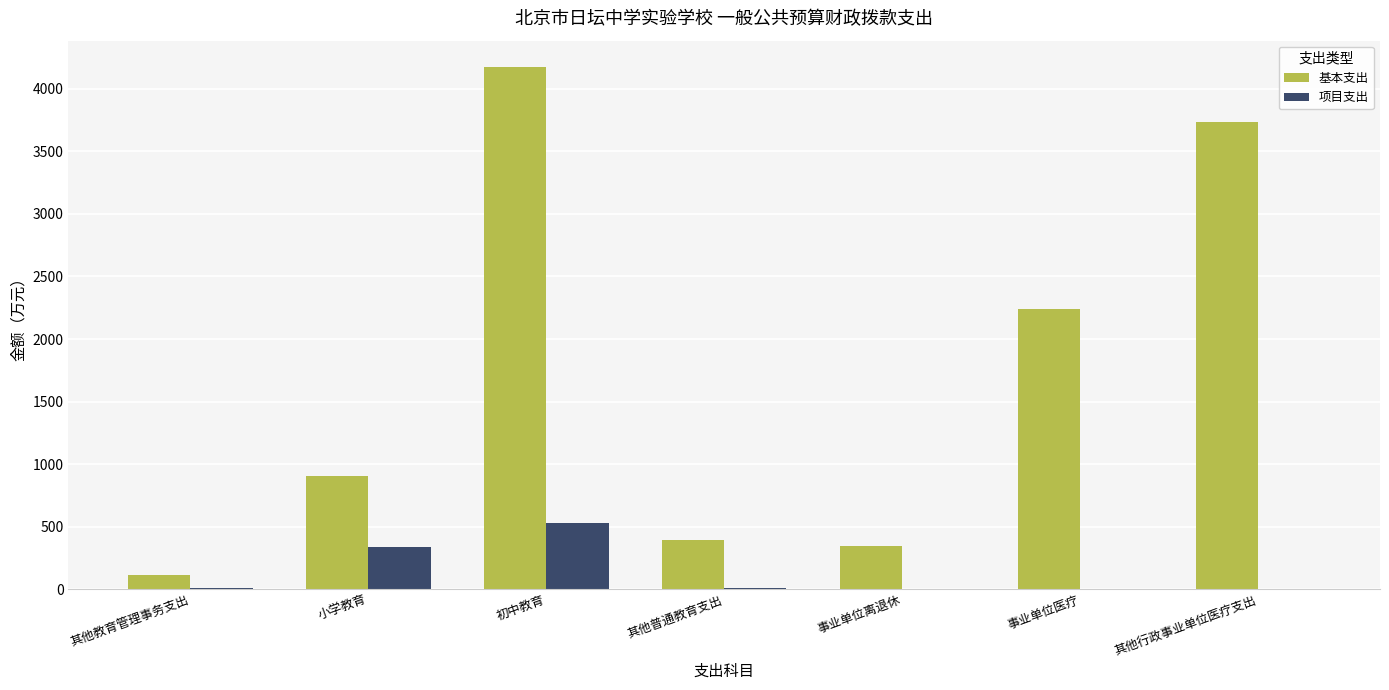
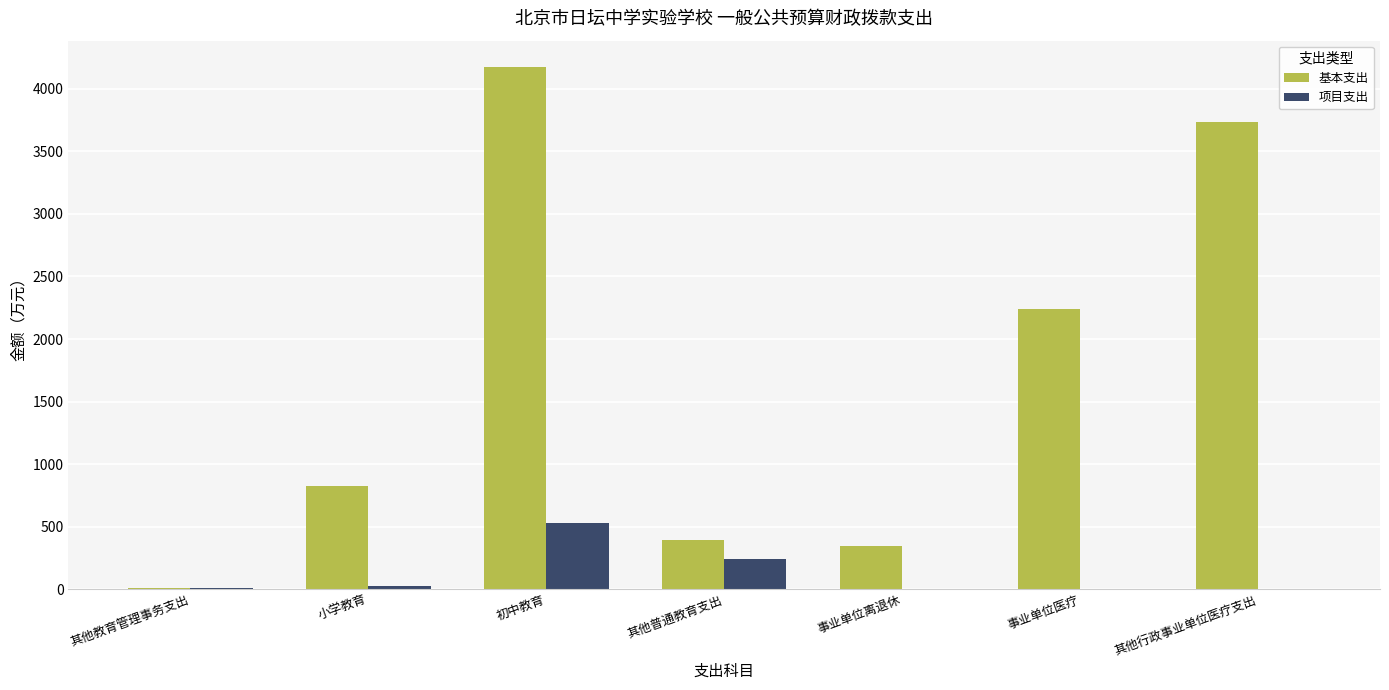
基本支出, 其他教育管理事务支出: 110 -> 10
基本支出, 小学教育: 900 -> 820
项目支出, 小学教育: 340 -> 20
项目支出, 其他普通教育支出: 10 -> 240
